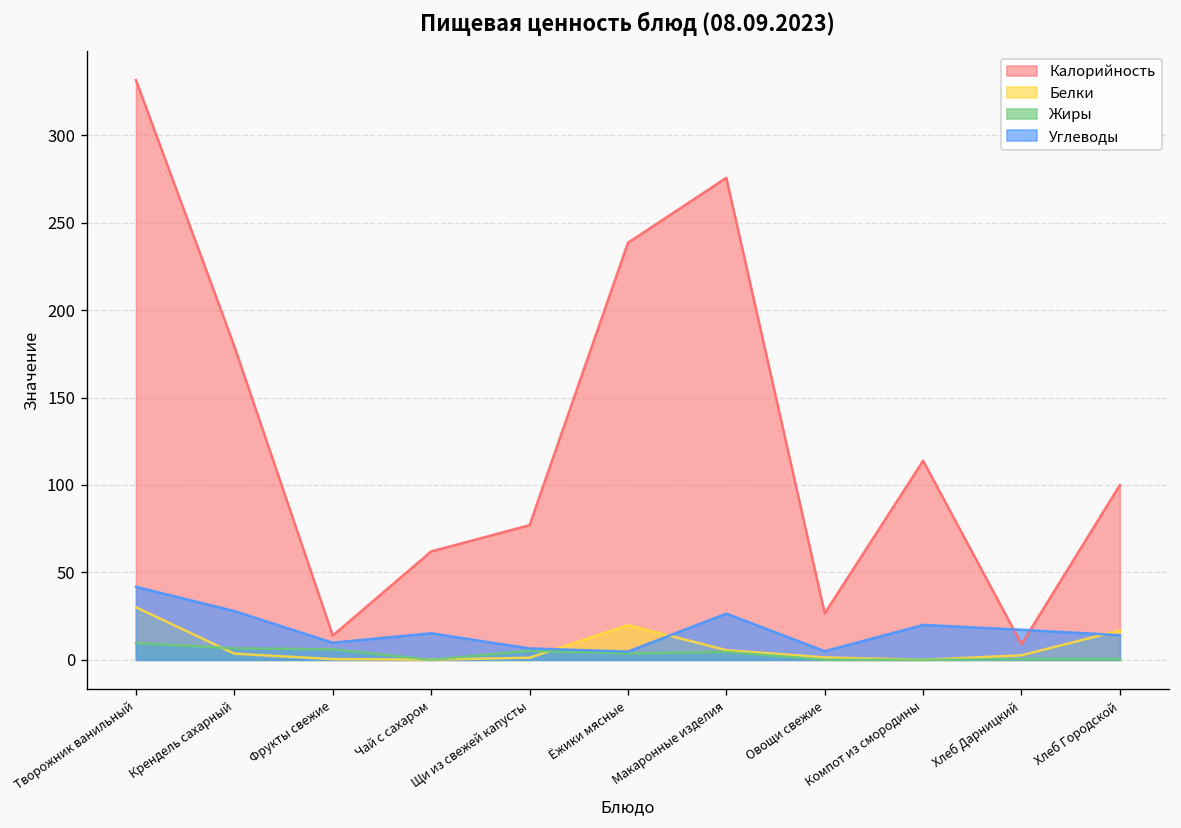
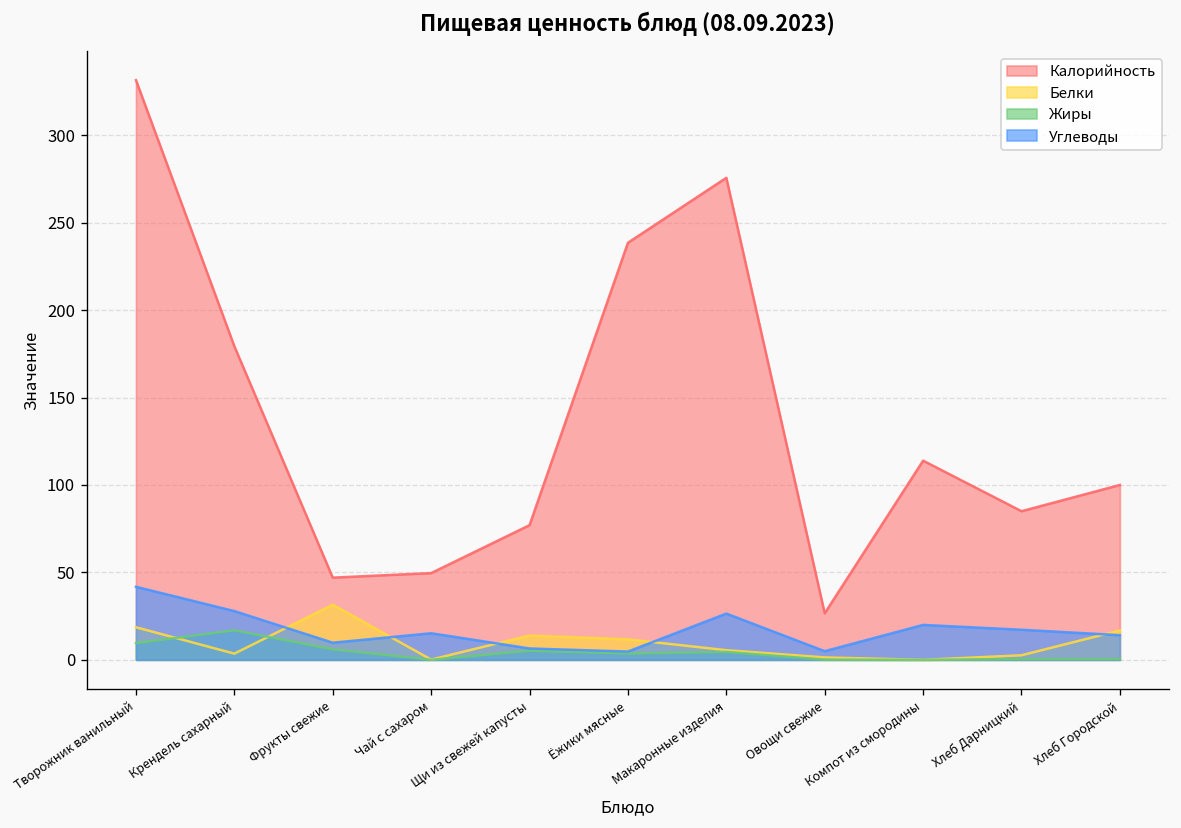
Белки, Творожник ванильный: 30 -> 19
Жиры, Крендель сахарный: 7 -> 17
Калорийность, Фрукты свежие: 14 -> 47
Белки, Фрукты свежие: 0 -> 32
Калорийность, Чай с сахаром: 62 -> 50
Белки, Щи из свежей капусты: 1 -> 14
Белки, Ёжики мясные: 20 -> 12
Калорийность, Хлеб Дарницкий: 9 -> 85
